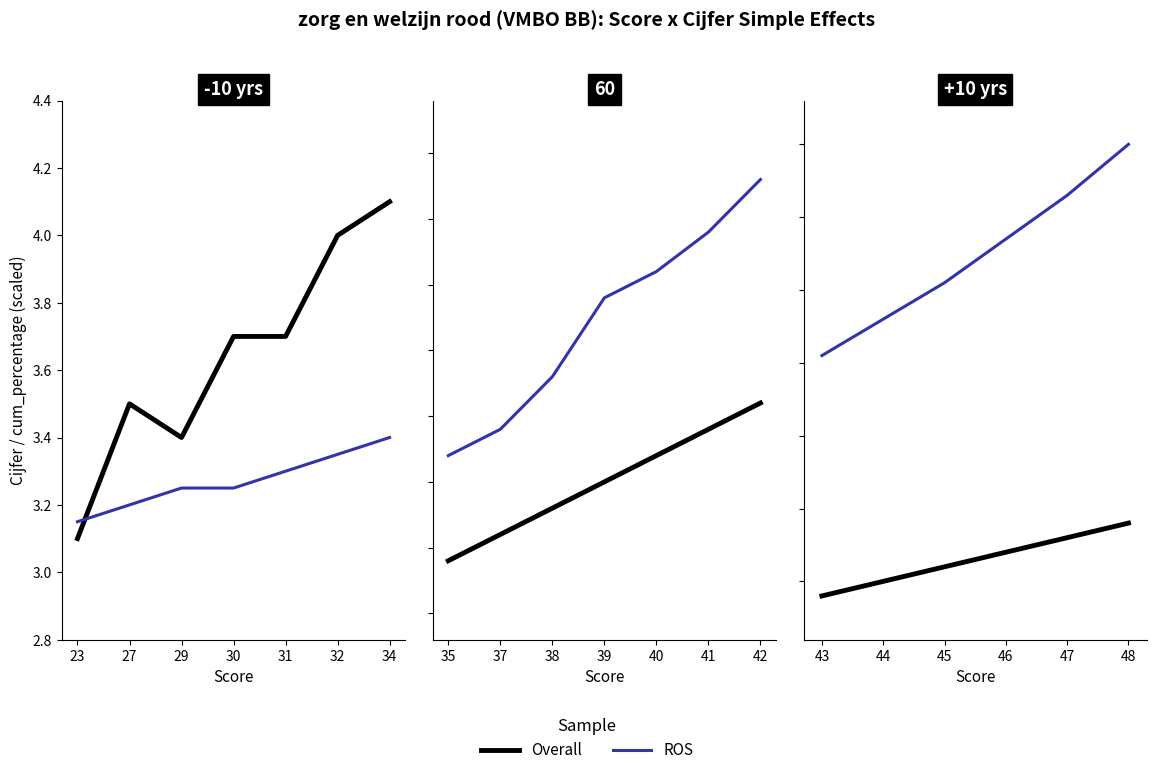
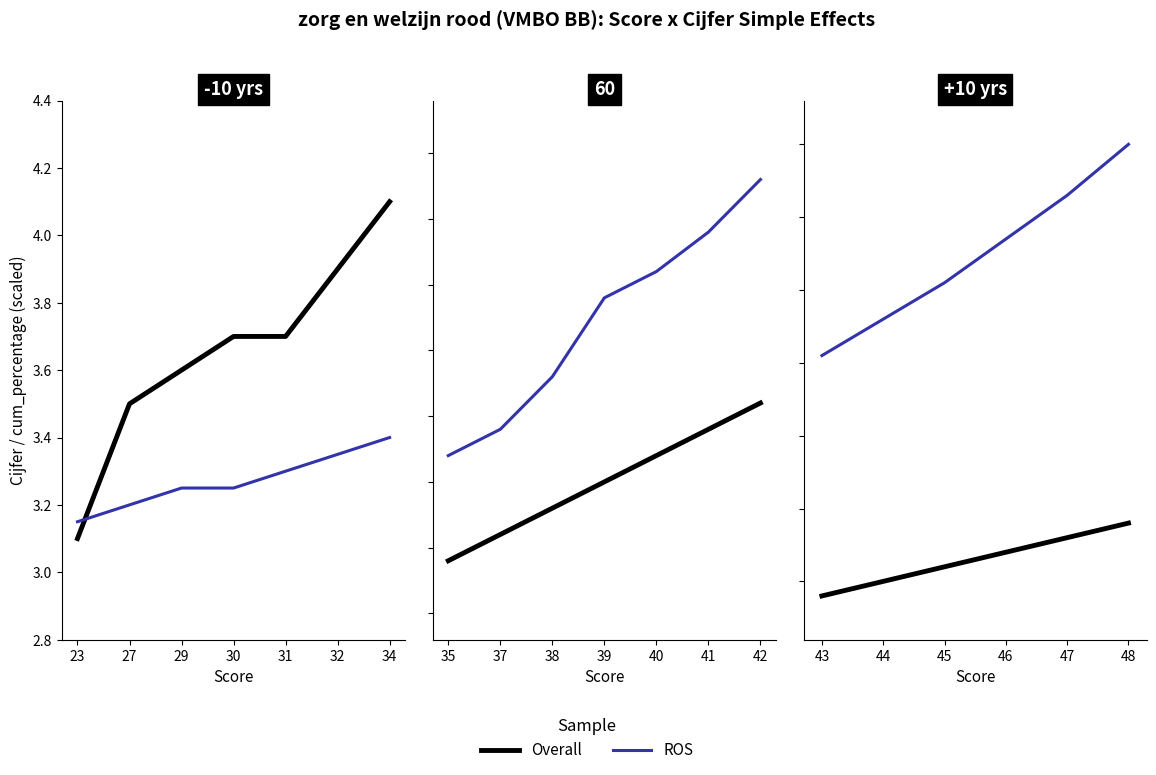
-10 yrs, Overall, 29: 3.4 -> 3.6
-10 yrs, Overall, 32: 4.0 -> 3.9
